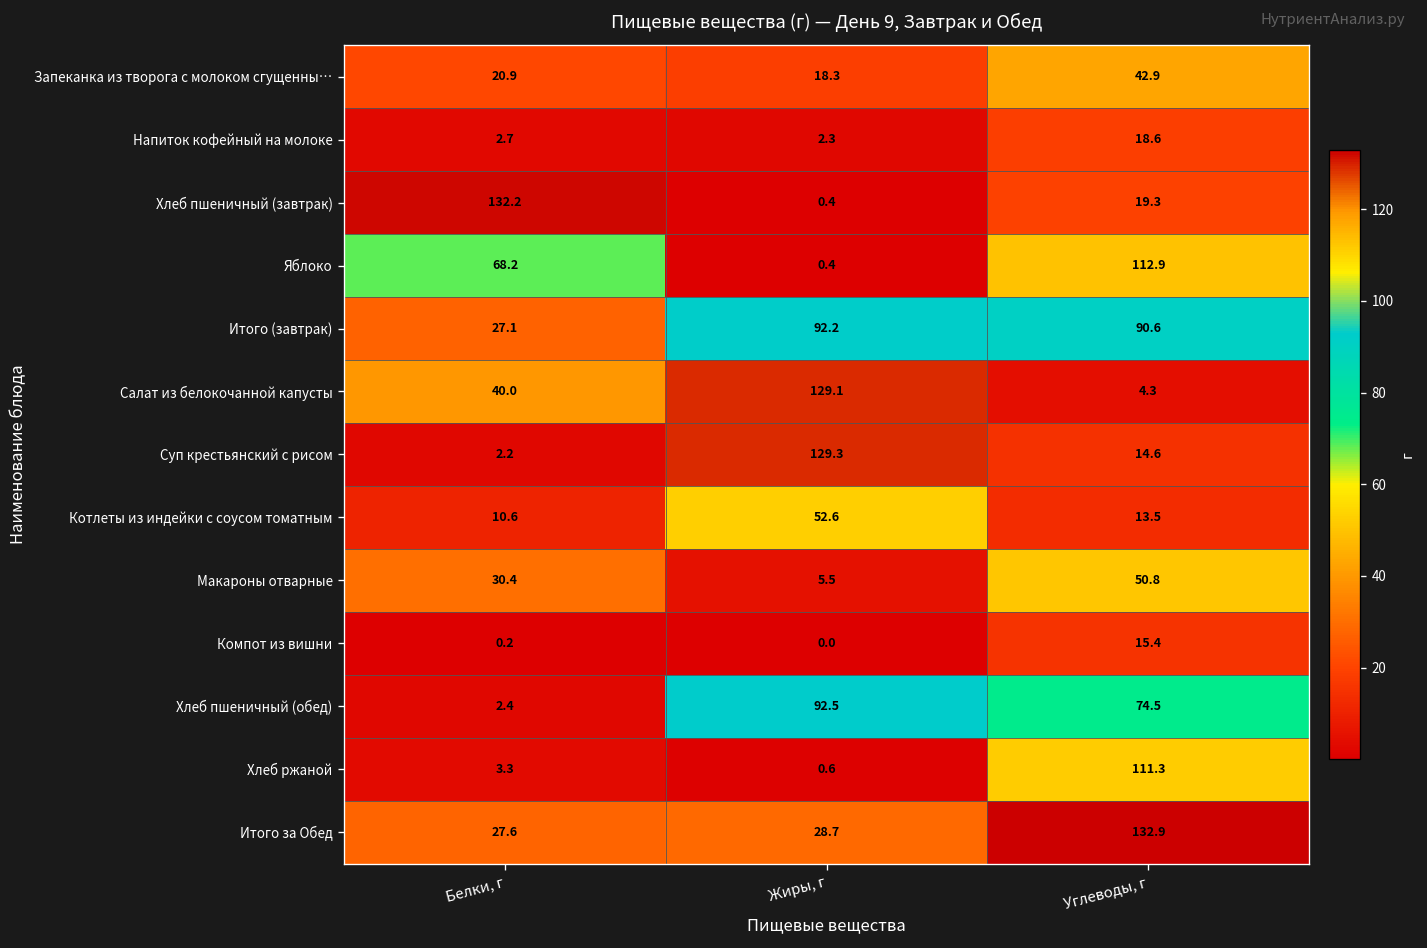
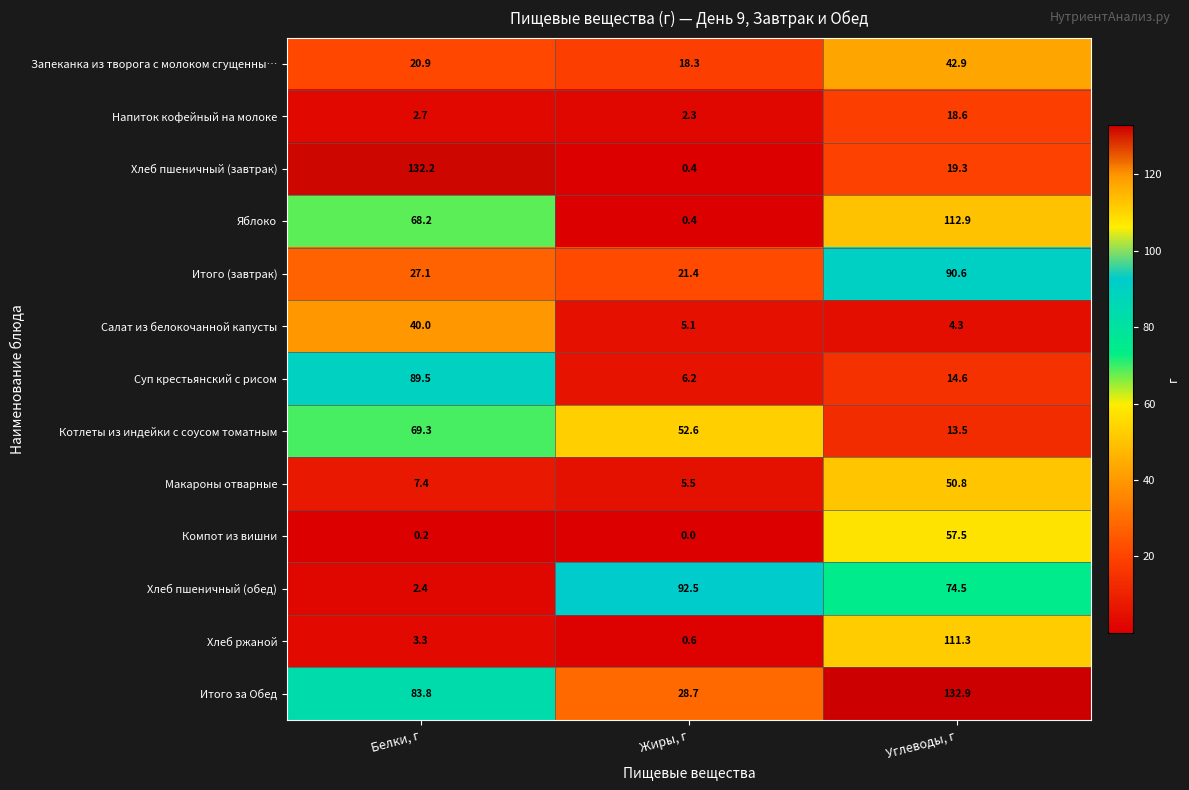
Итого (завтрак), Жиры, г: 92.2 -> 21.4
Салат из белокочанной капусты, Жиры, г: 129.1 -> 5.1
Суп крестьянский с рисом, Белки, г: 2.2 -> 89.5
Суп крестьянский с рисом, Жиры, г: 129.3 -> 6.2
Котлеты из индейки с соусом томатным, Белки, г: 10.6 -> 69.3
Макароны отварные, Белки, г: 30.4 -> 7.4
Компот из вишни, Углеводы, г: 15.4 -> 57.5
Итого за Обед, Белки, г: 27.6 -> 83.8
